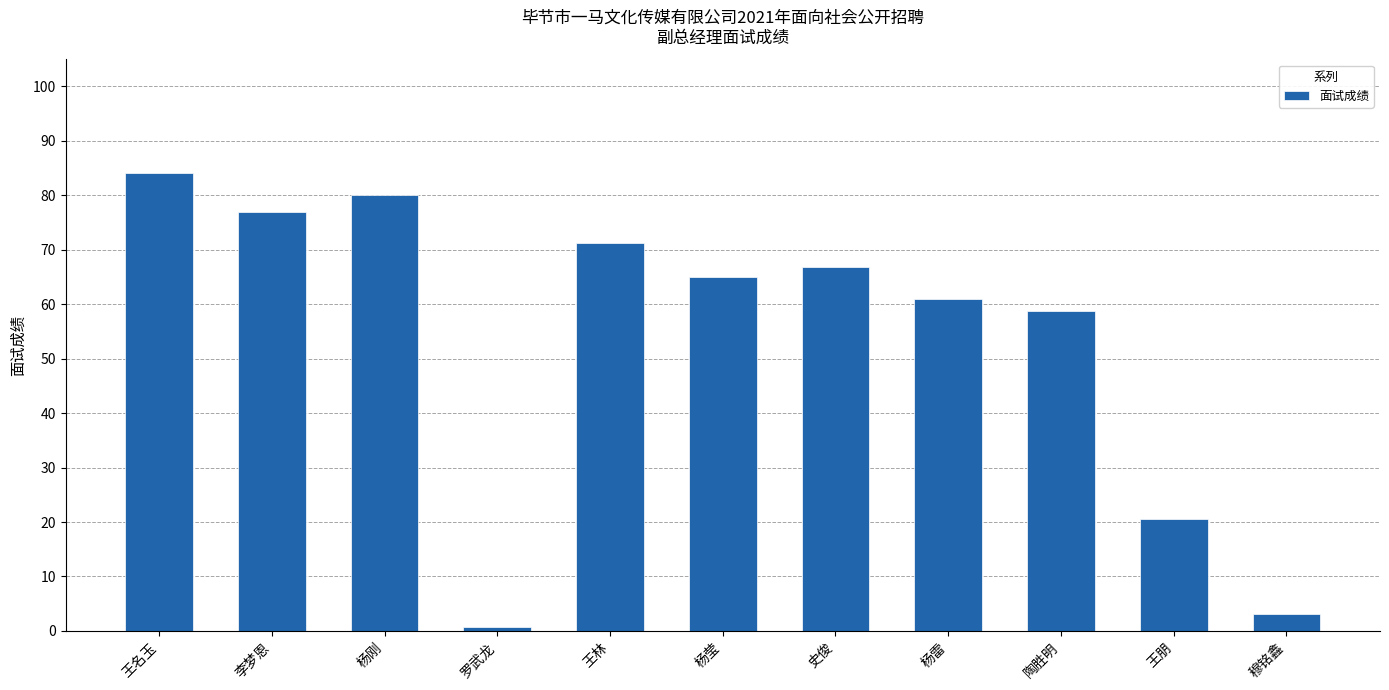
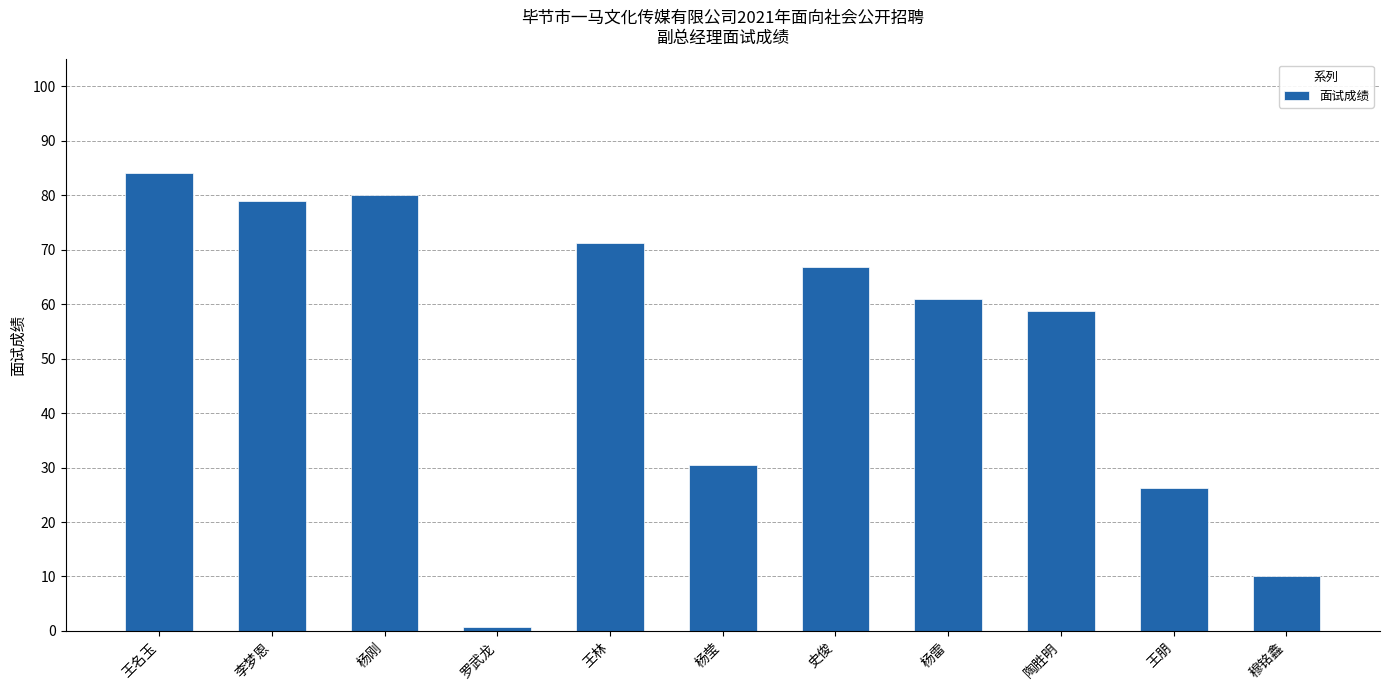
李梦恩: 77 -> 79
杨莹: 65 -> 30
王朋: 21 -> 26
穆铭鑫: 3 -> 10
